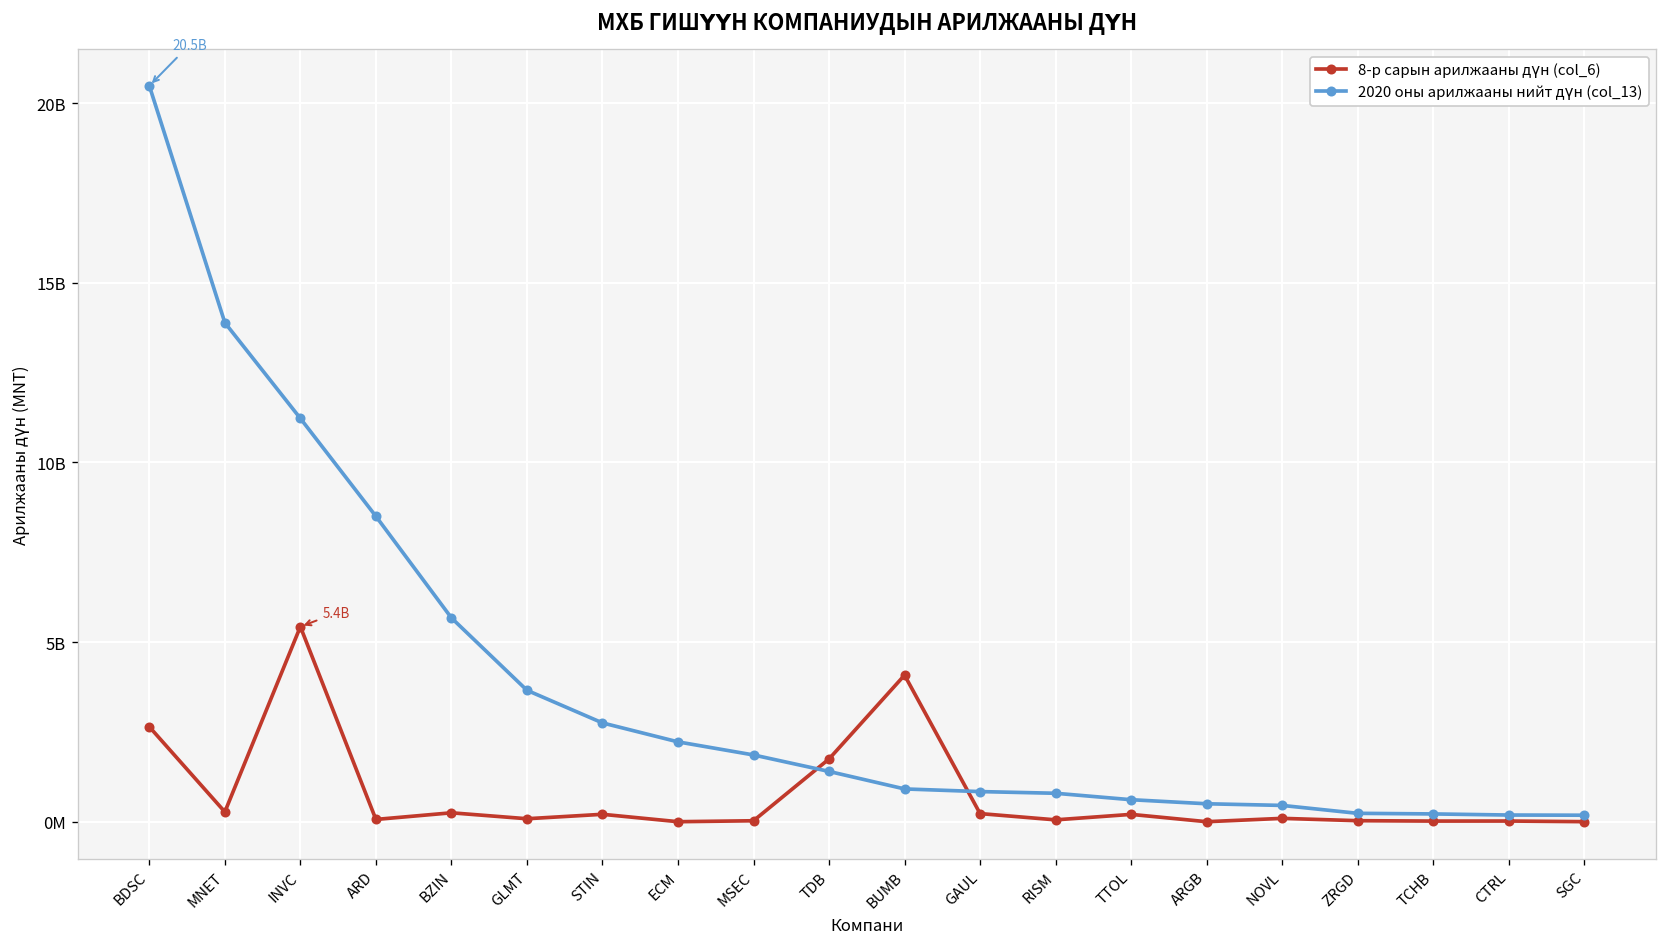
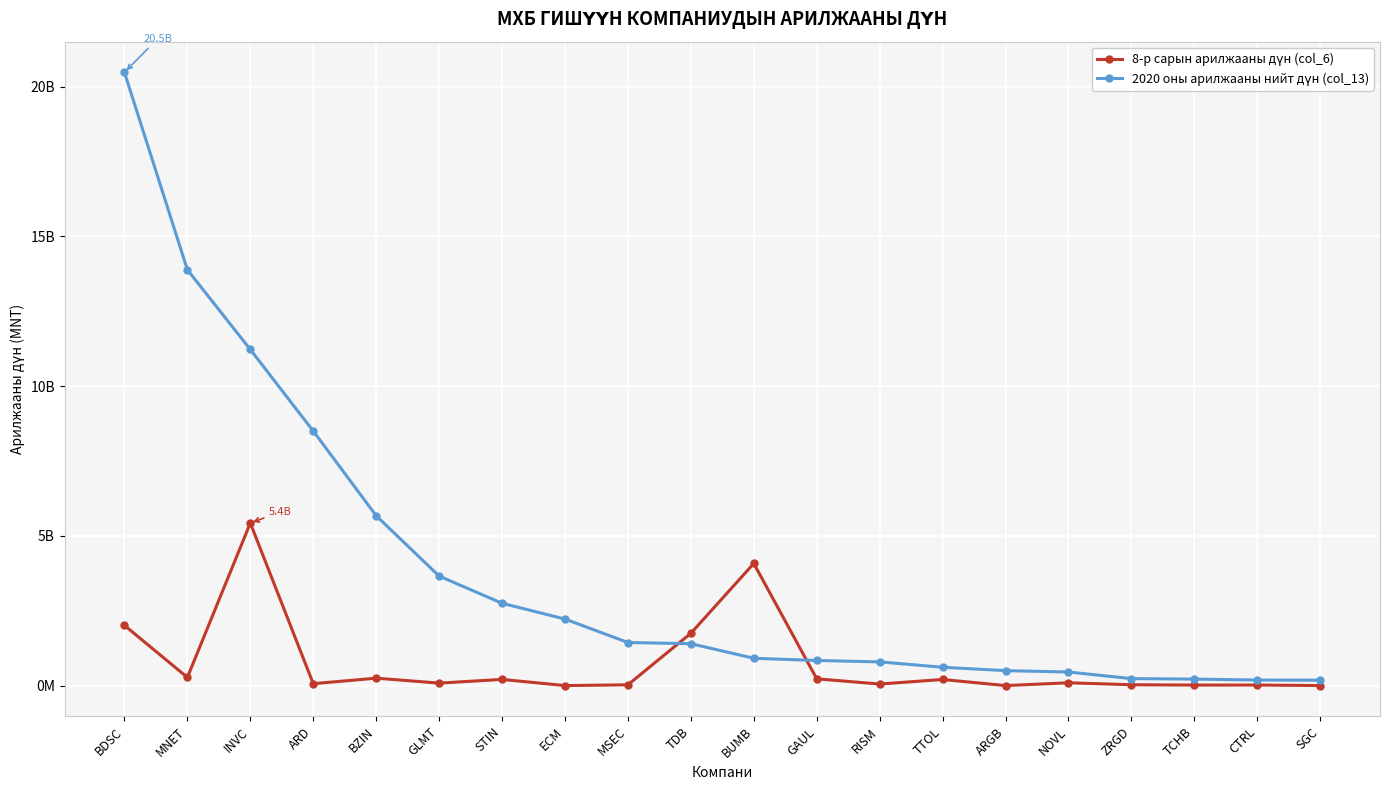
8-р сарын арилжааны дүн (col_6), BDSC: 2600000000 -> 2000000000
2020 оны арилжааны нийт дүн (col_13), MSEC: 1900000000 -> 1400000000
